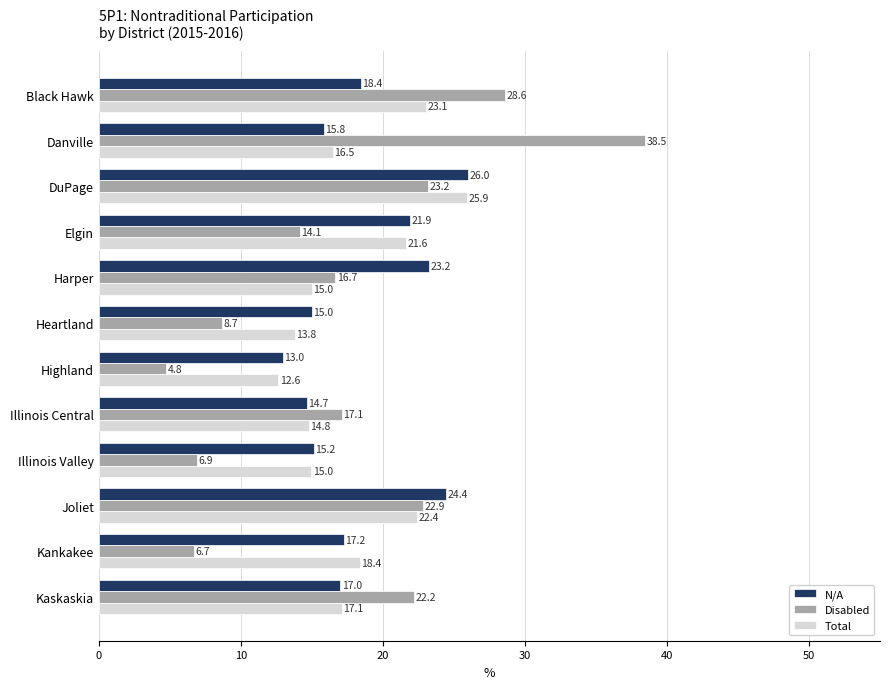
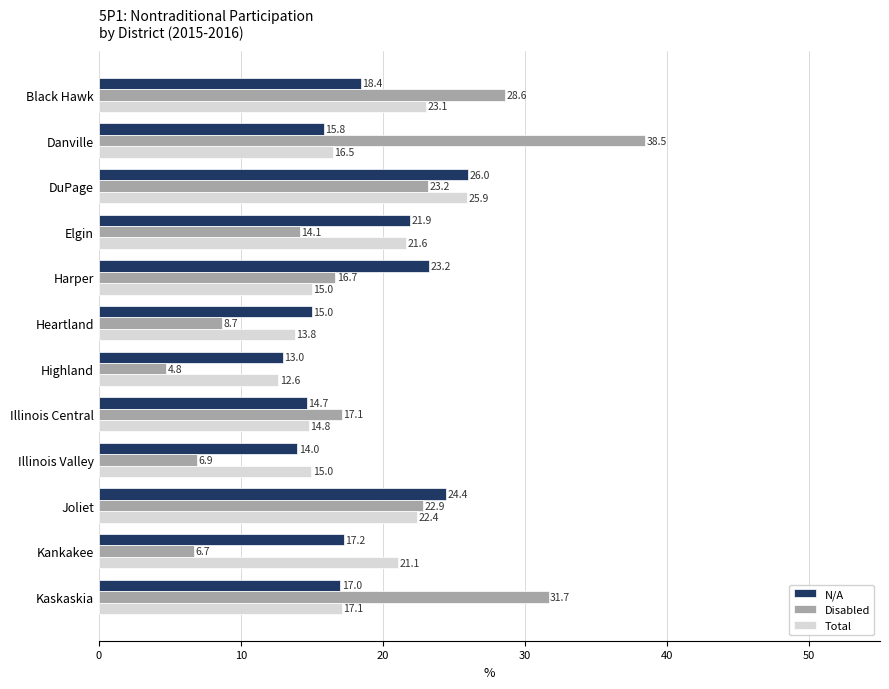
N/A, Illinois Valley: 15.2 -> 14.0
Total, Kankakee: 18.4 -> 21.1
Disabled, Kaskaskia: 22.2 -> 31.7
